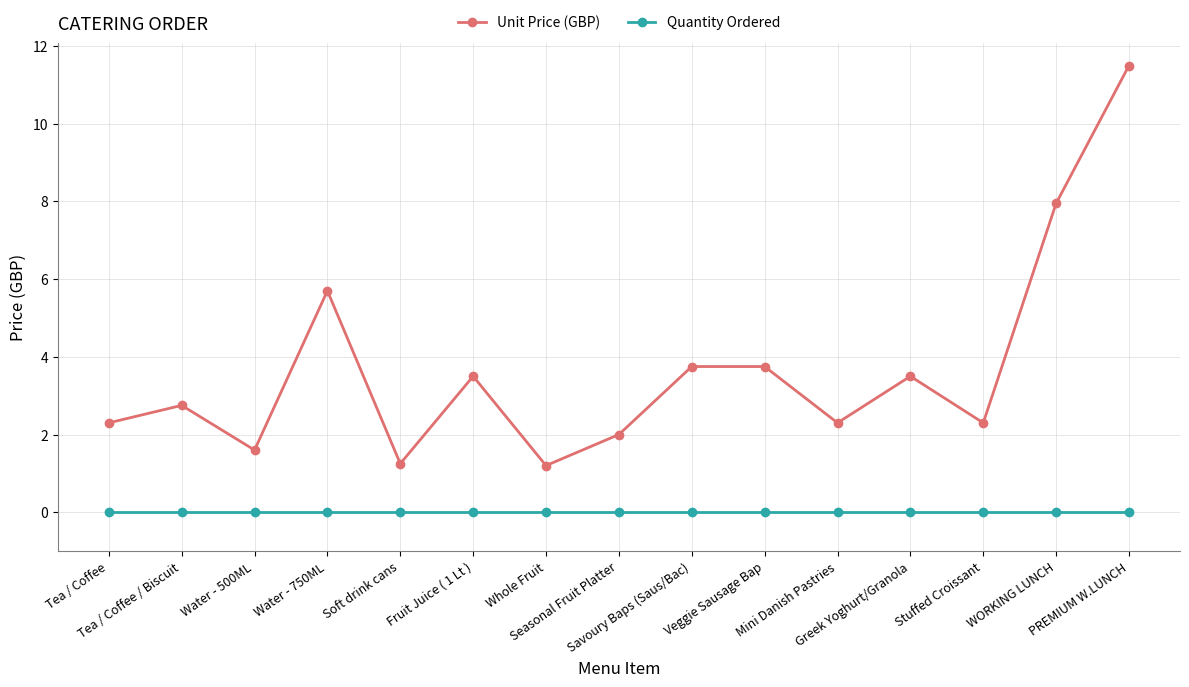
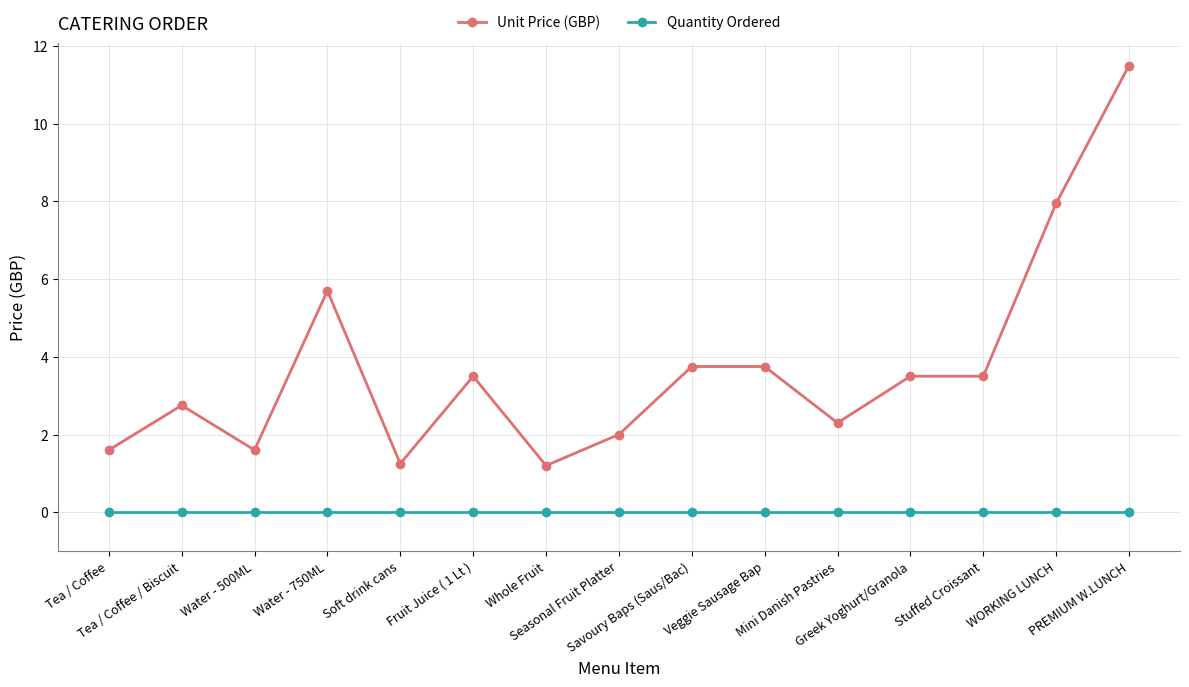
Unit Price (GBP), Tea / Coffee: 2.3 -> 1.6
Unit Price (GBP), Stuffed Croissant: 2.3 -> 3.5
